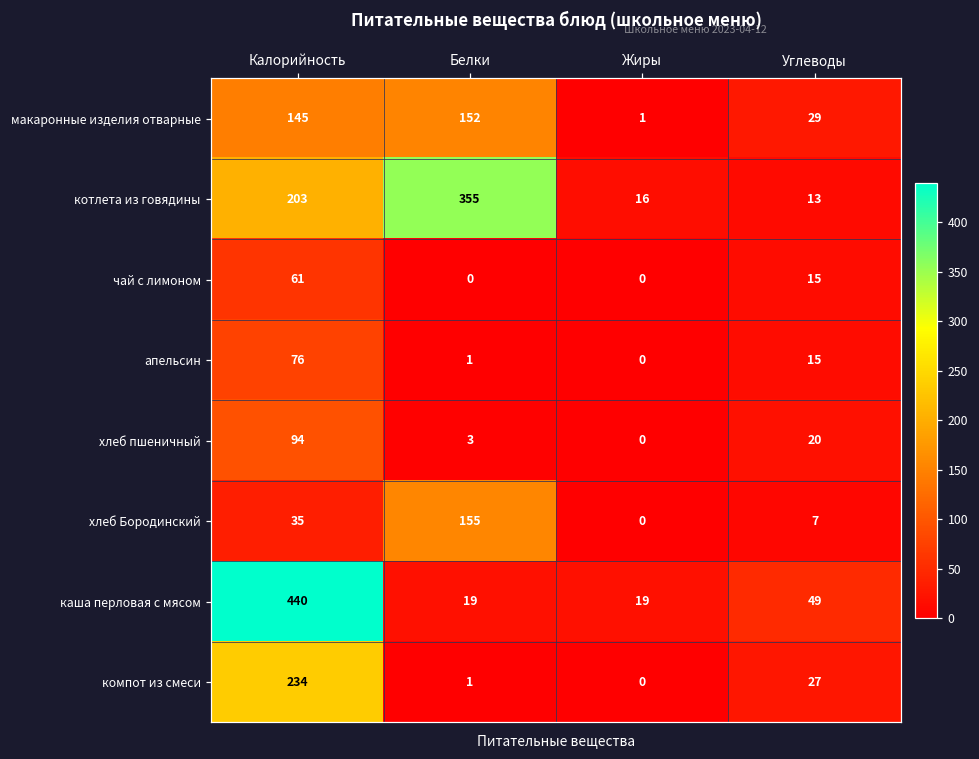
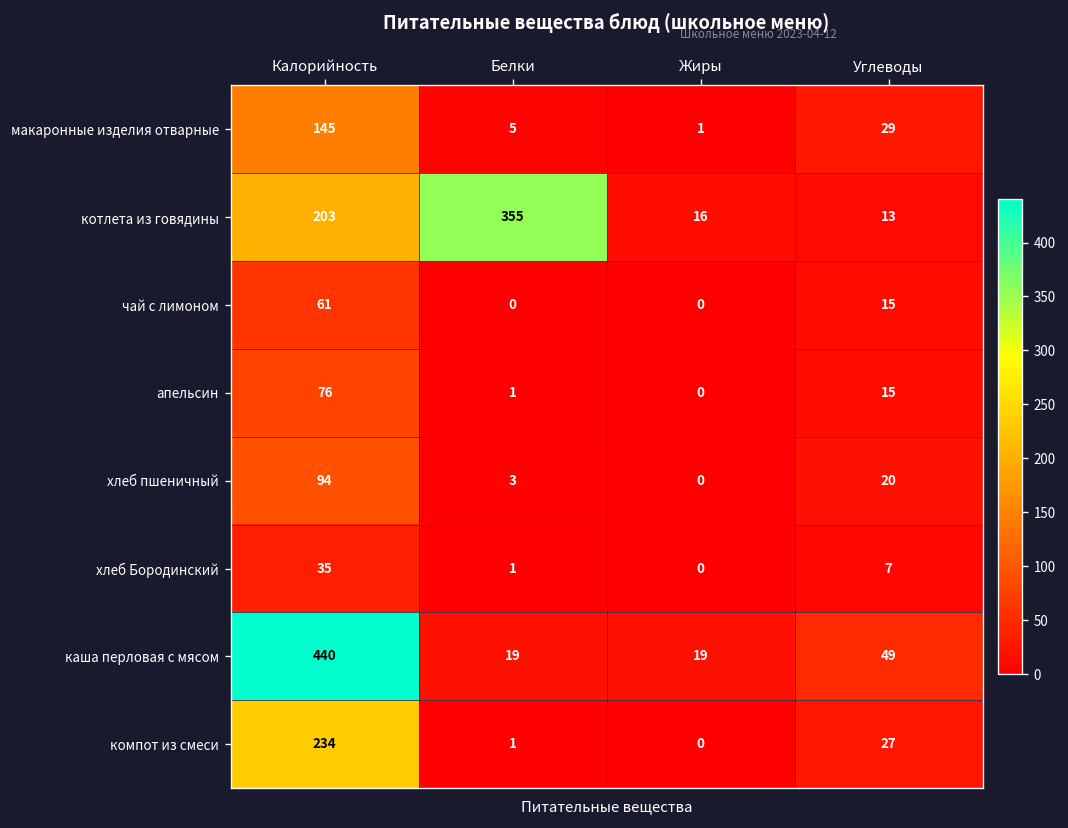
макаронные изделия отварные, Белки: 152 -> 5
хлеб Бородинский, Белки: 155 -> 1
